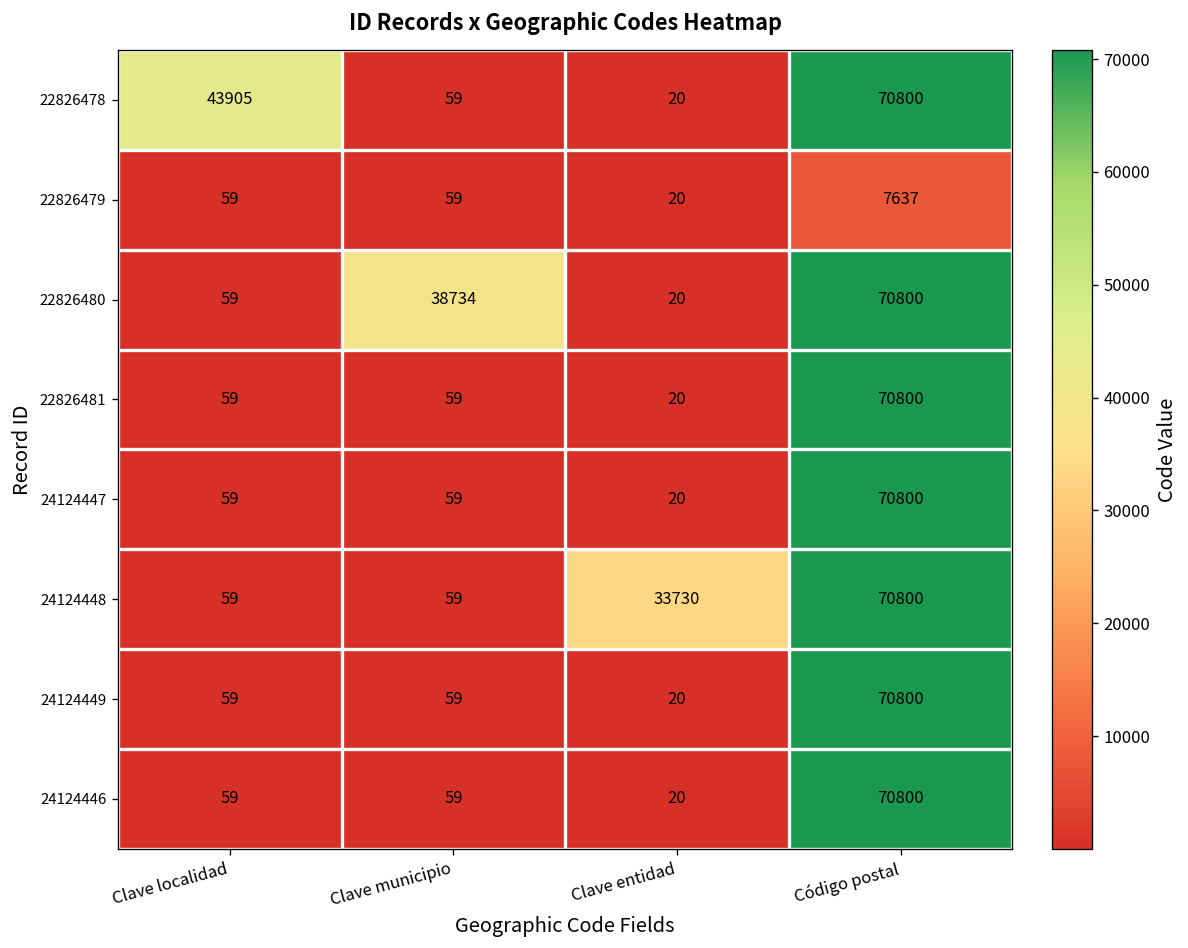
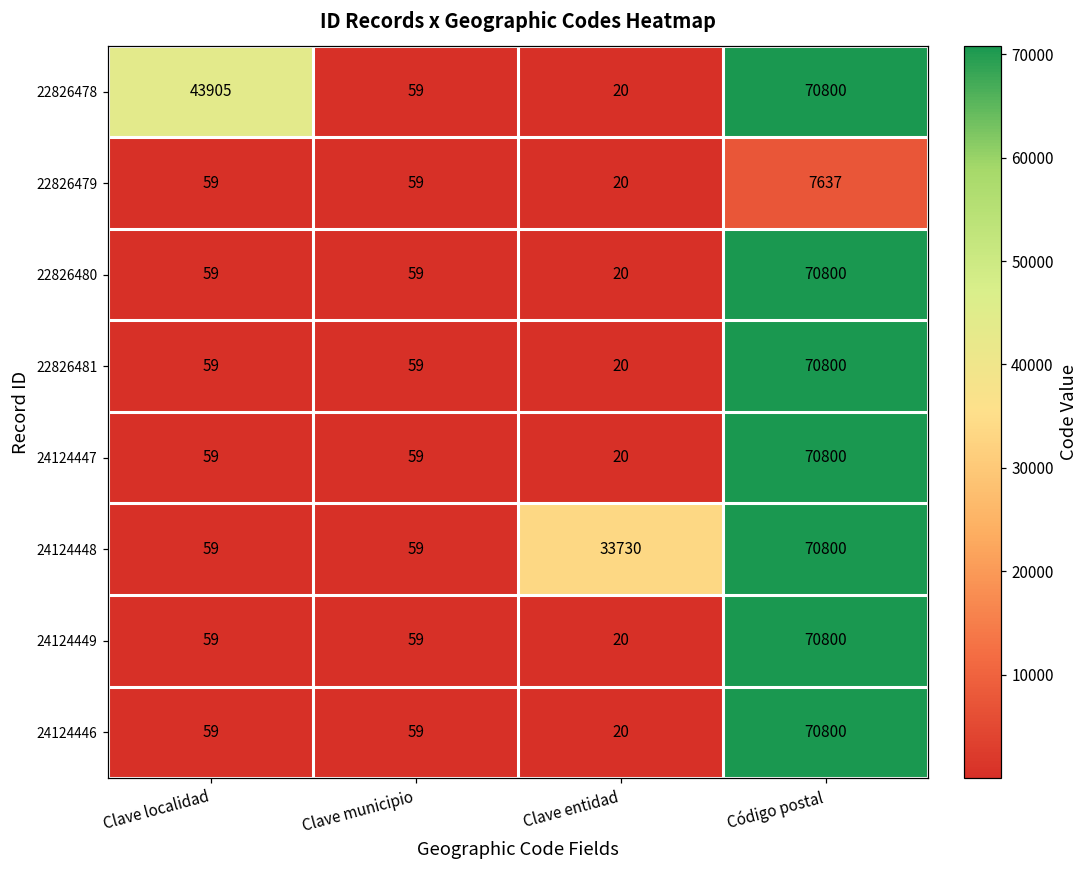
22826480, Clave municipio: 38734 -> 59
